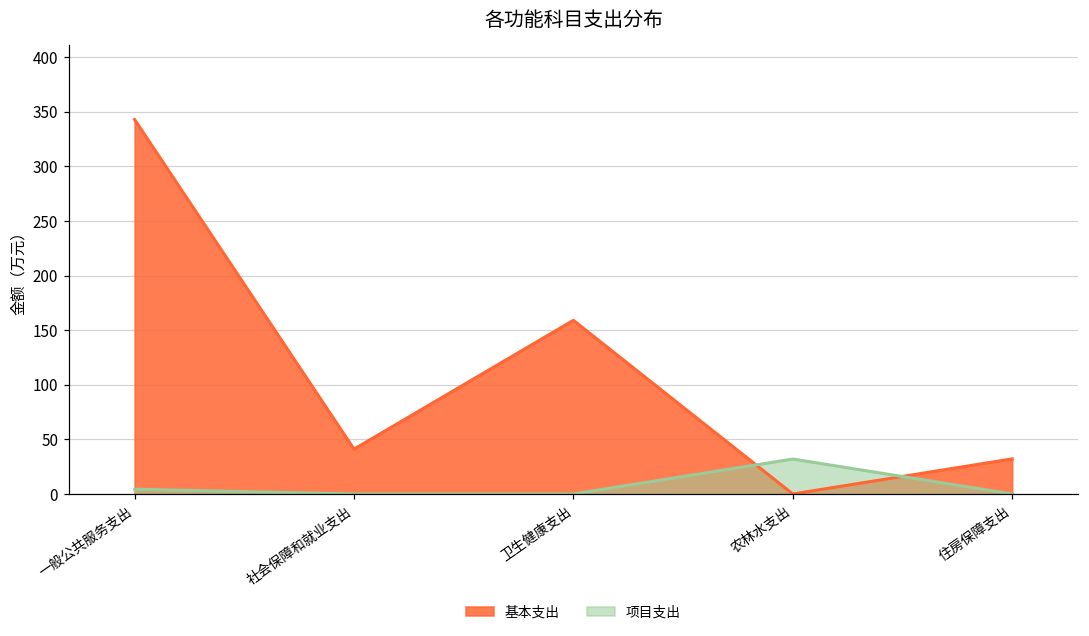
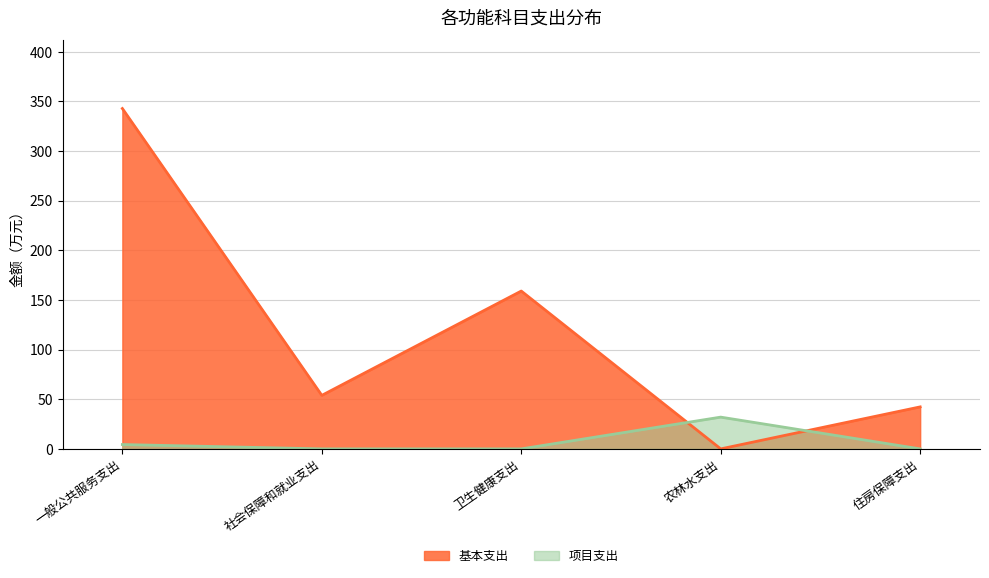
基本支出, 社会保障和就业支出: 40 -> 50
基本支出, 住房保障支出: 30 -> 40
